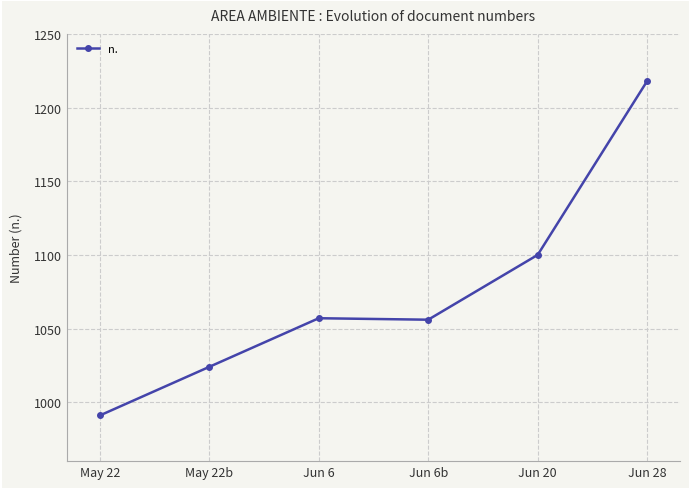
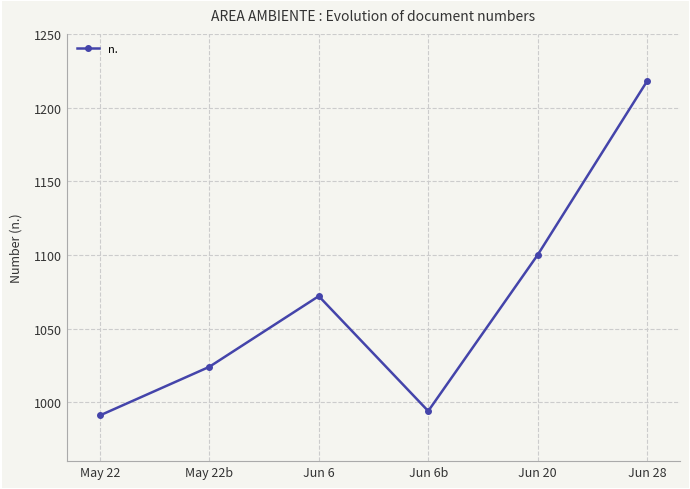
Jun 6: 1057 -> 1072
Jun 6b: 1056 -> 994
